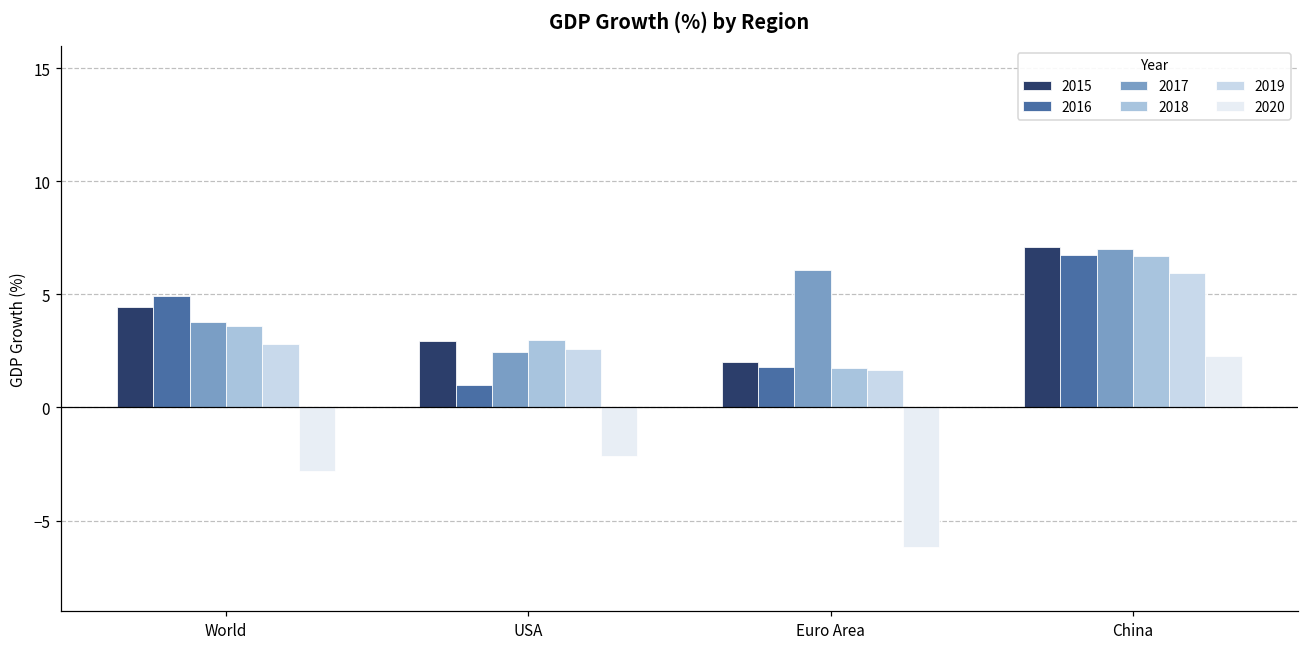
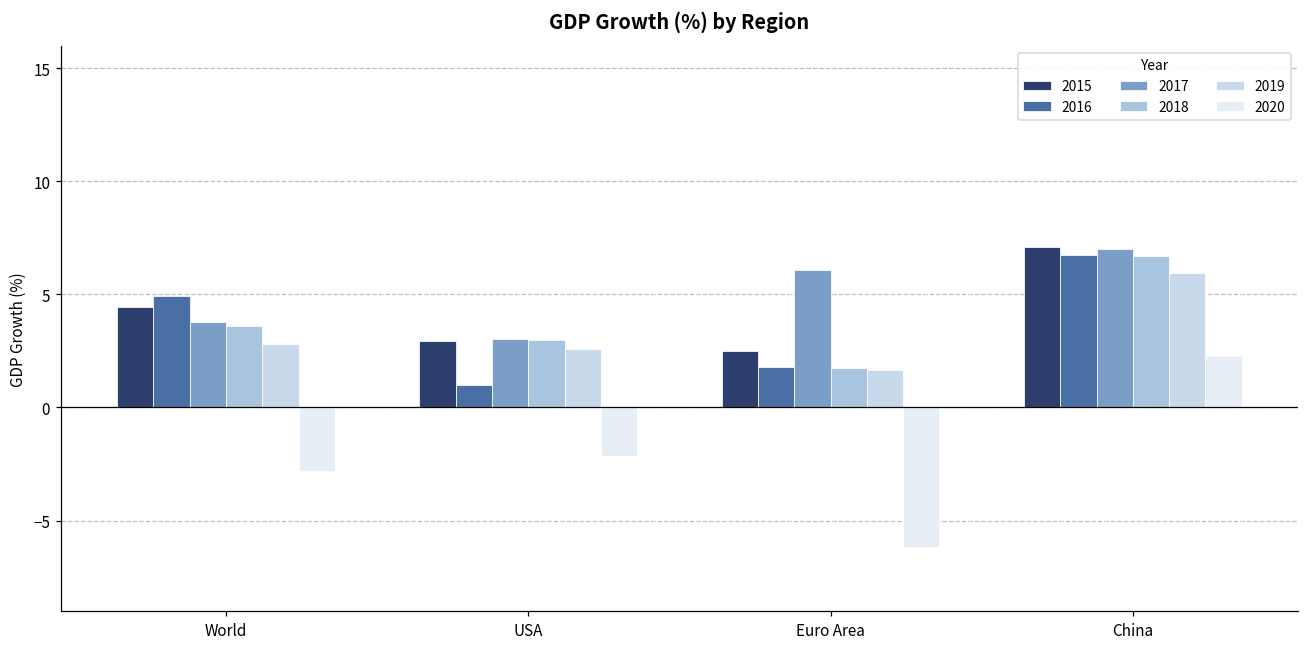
2017, USA: 2.5 -> 3.0
2015, Euro Area: 2.0 -> 2.5
